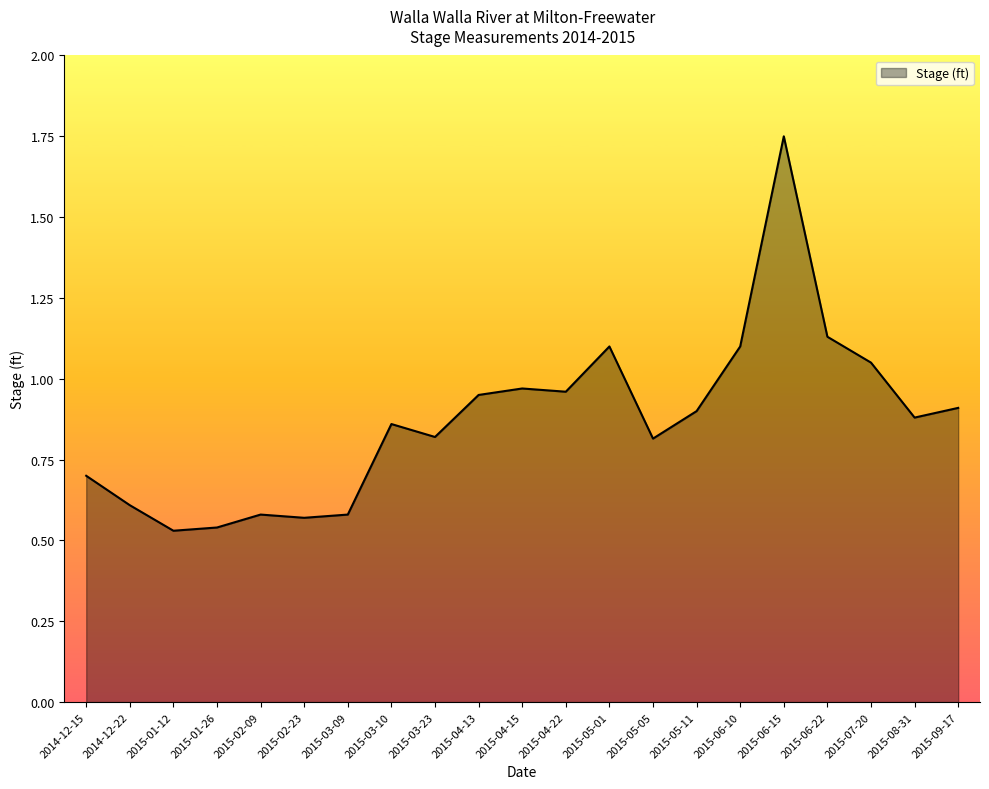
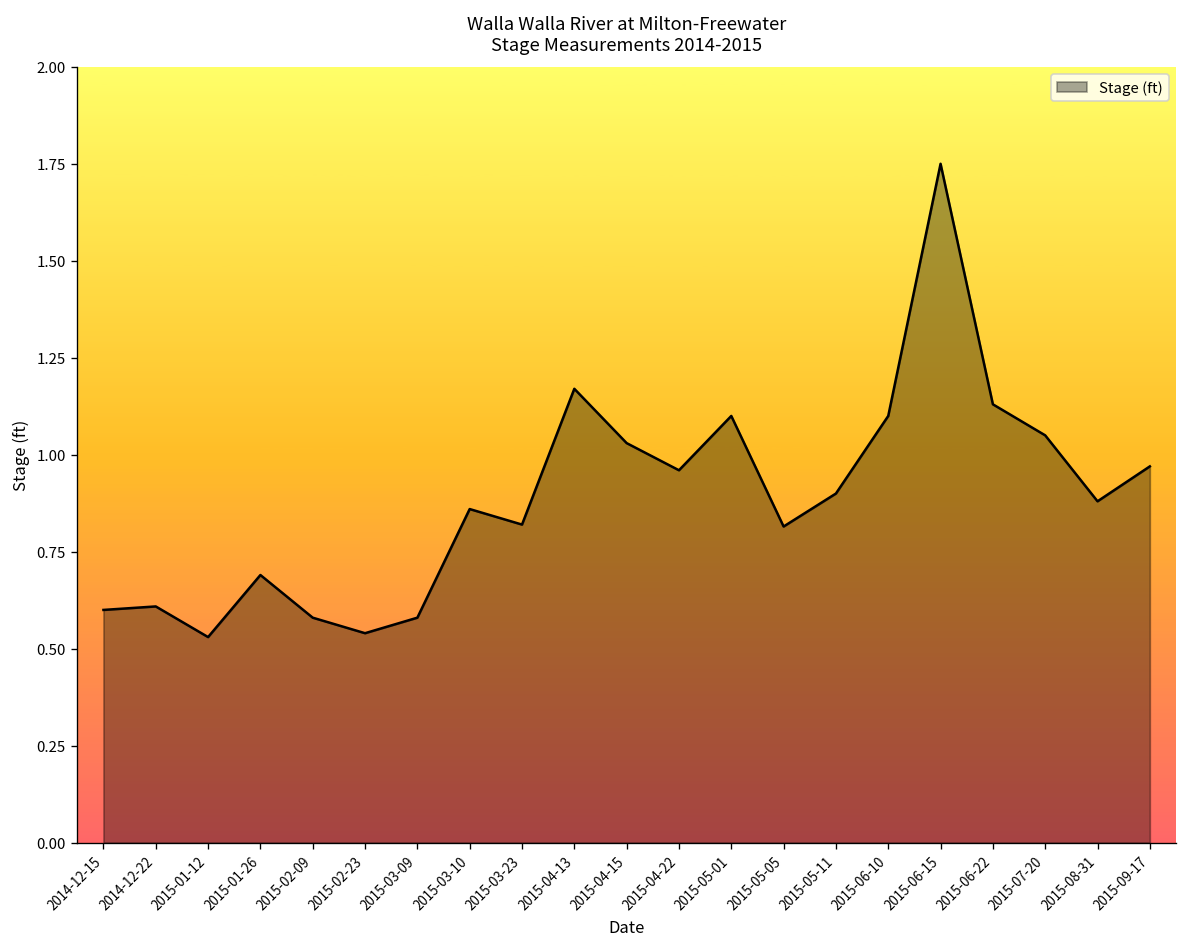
2014-12-15: 0.7 -> 0.6
2015-01-26: 0.54 -> 0.69
2015-02-23: 0.57 -> 0.54
2015-04-13: 0.95 -> 1.17
2015-04-15: 0.97 -> 1.03
2015-09-17: 0.91 -> 0.97
